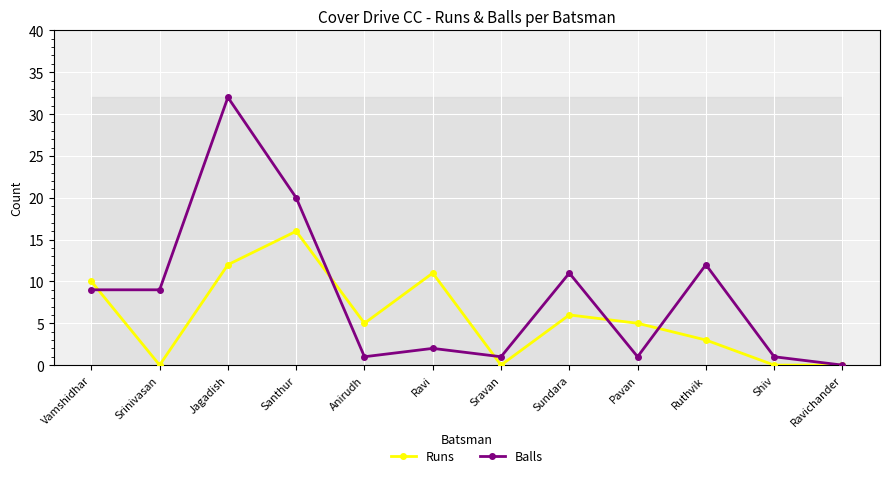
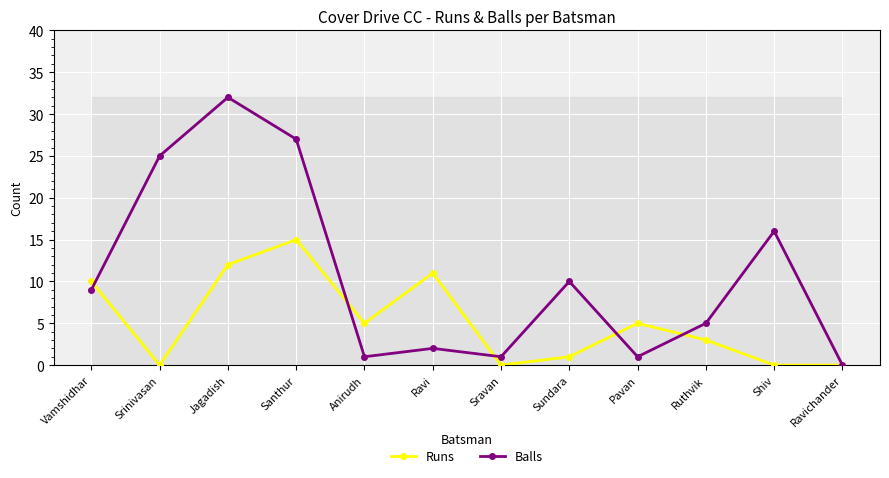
Balls, Srinivasan: 9 -> 25
Runs, Santhur: 16 -> 15
Balls, Santhur: 20 -> 27
Runs, Sundara: 6 -> 1
Balls, Sundara: 11 -> 10
Balls, Ruthvik: 12 -> 5
Balls, Shiv: 1 -> 16
